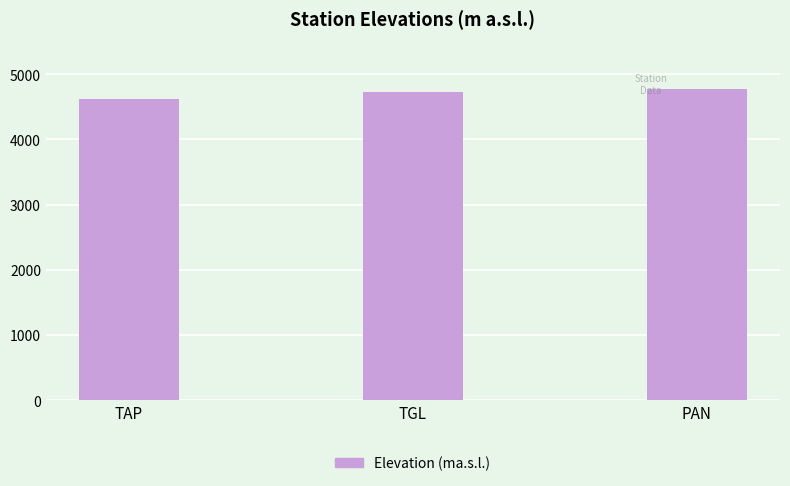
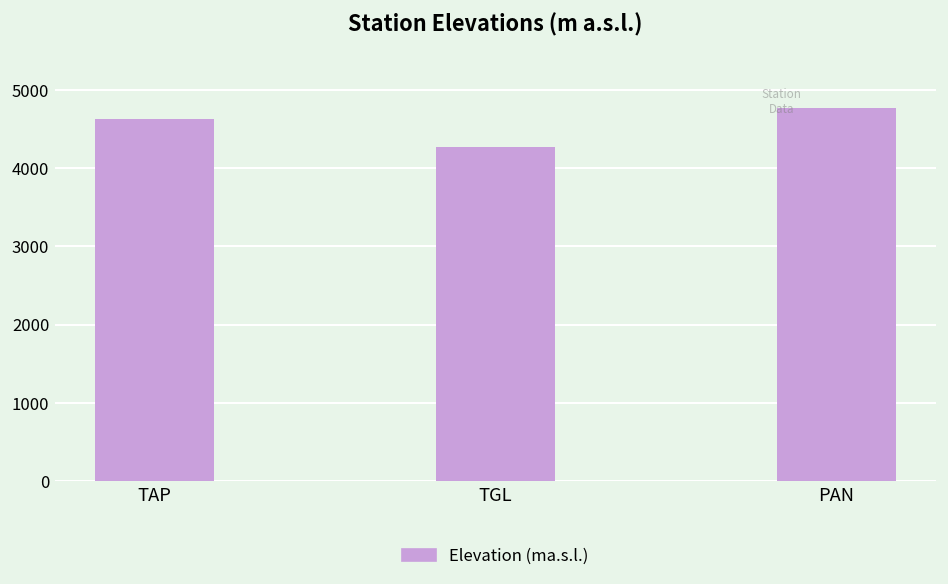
TGL: 4700 -> 4300
